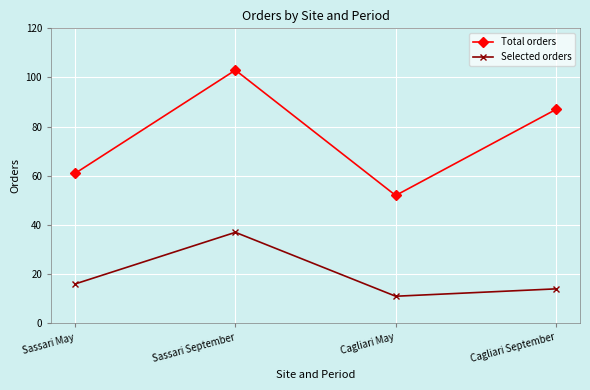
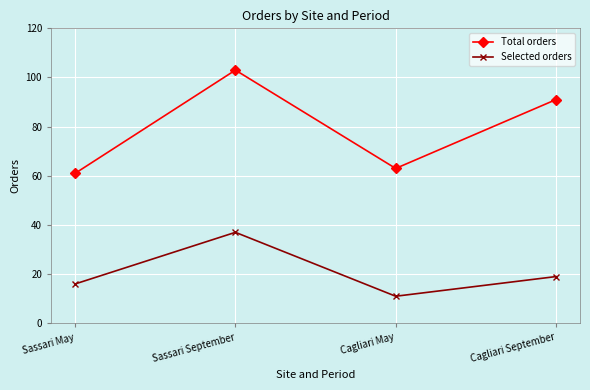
Total orders, Cagliari May: 52 -> 63
Total orders, Cagliari September: 87 -> 91
Selected orders, Cagliari September: 14 -> 19
